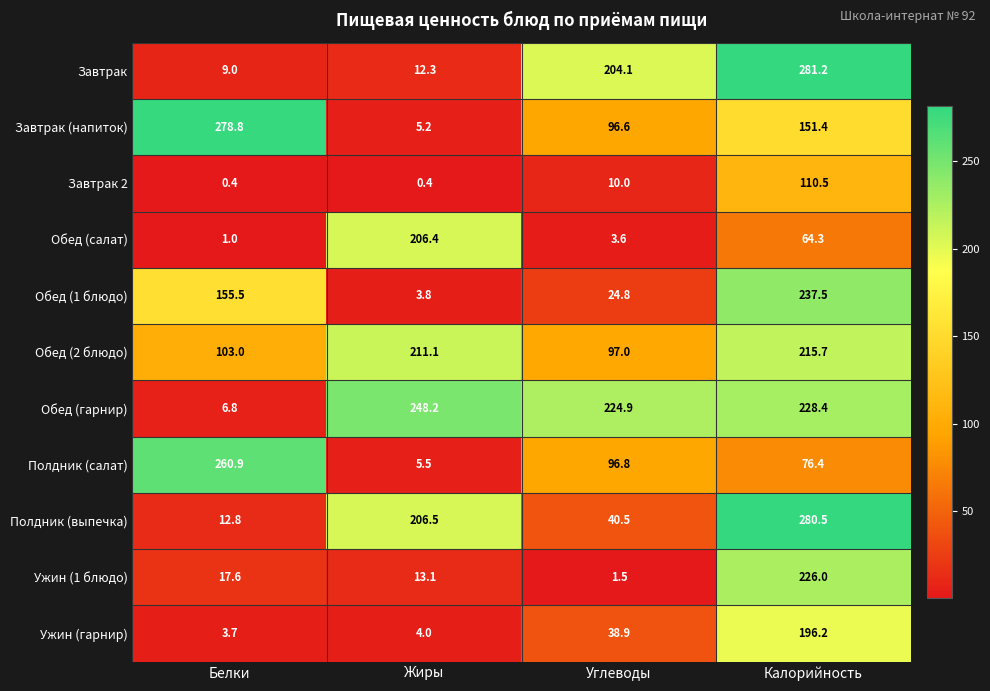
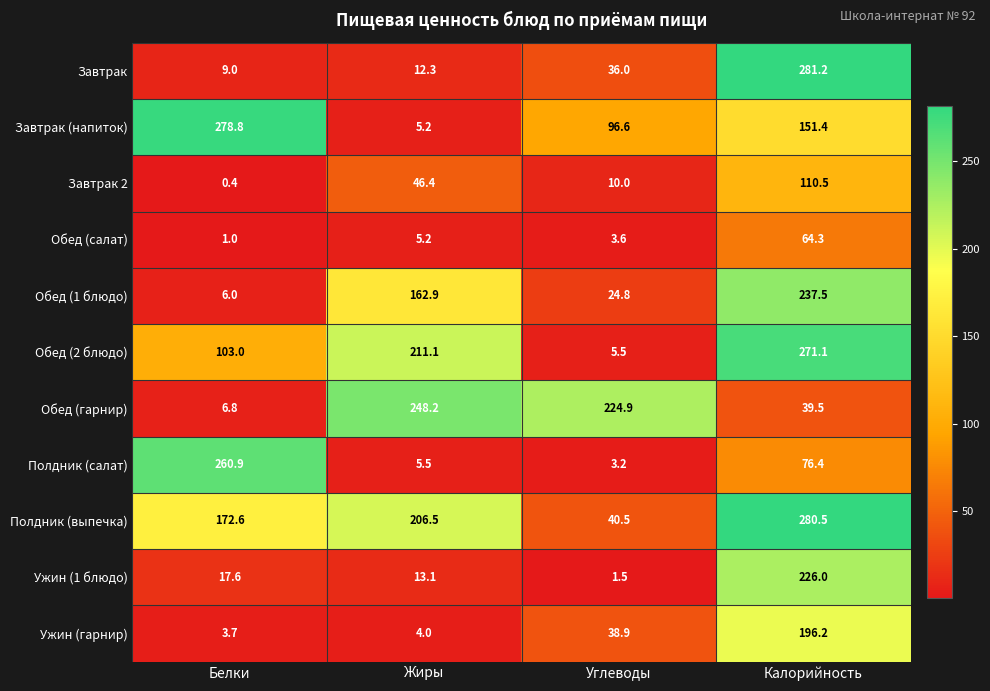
Завтрак, Углеводы: 204.1 -> 36.0
Завтрак 2, Жиры: 0.4 -> 46.4
Обед (салат), Жиры: 206.4 -> 5.2
Обед (1 блюдо), Белки: 155.5 -> 6.0
Обед (1 блюдо), Жиры: 3.8 -> 162.9
Обед (2 блюдо), Углеводы: 97.0 -> 5.5
Обед (2 блюдо), Калорийность: 215.7 -> 271.1
Обед (гарнир), Калорийность: 228.4 -> 39.5
Полдник (салат), Углеводы: 96.8 -> 3.2
Полдник (выпечка), Белки: 12.8 -> 172.6
